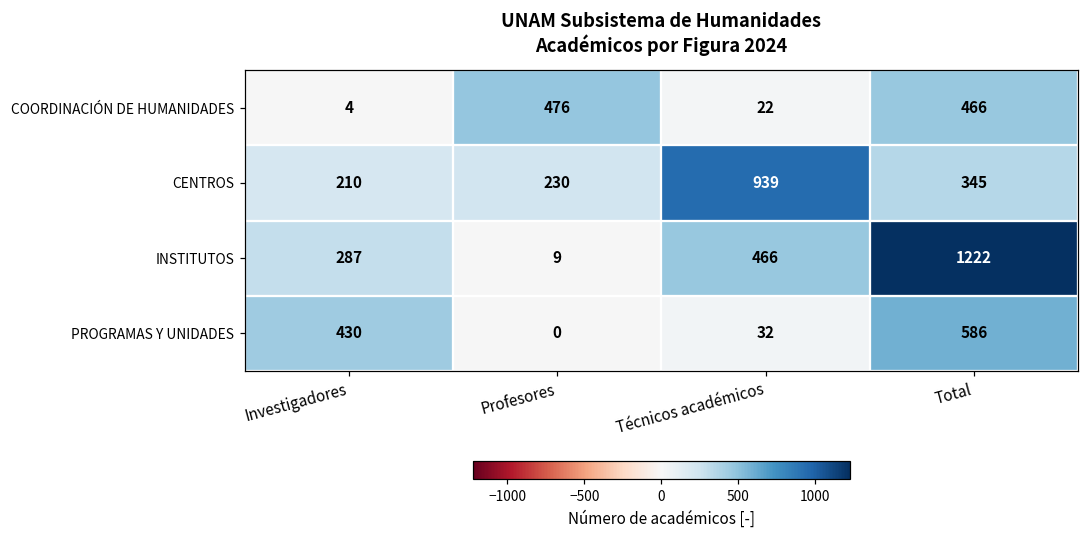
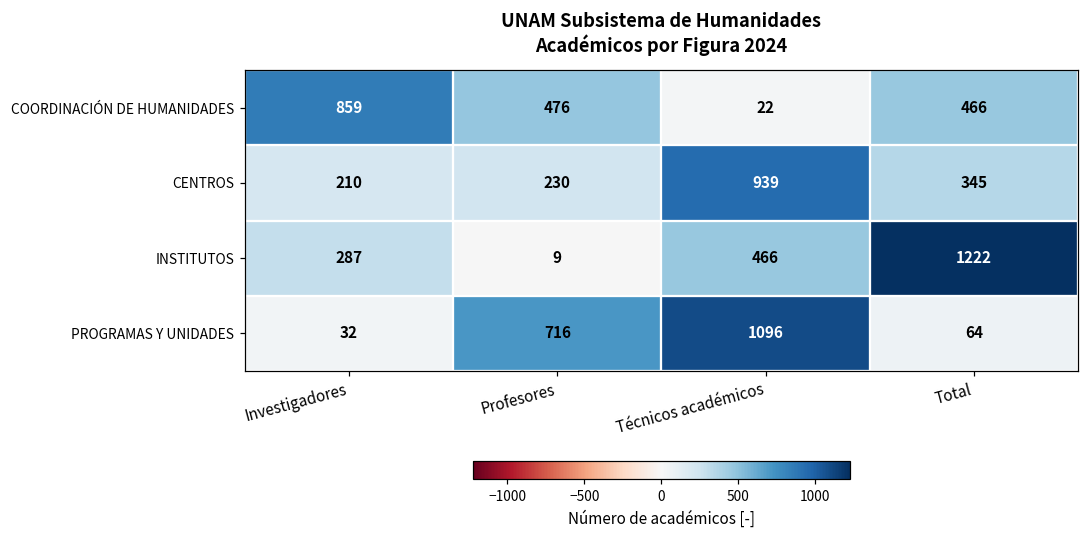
COORDINACIÓN DE HUMANIDADES, Investigadores: 4 -> 859
PROGRAMAS Y UNIDADES, Investigadores: 430 -> 32
PROGRAMAS Y UNIDADES, Profesores: 0 -> 716
PROGRAMAS Y UNIDADES, Técnicos académicos: 32 -> 1096
PROGRAMAS Y UNIDADES, Total: 586 -> 64
